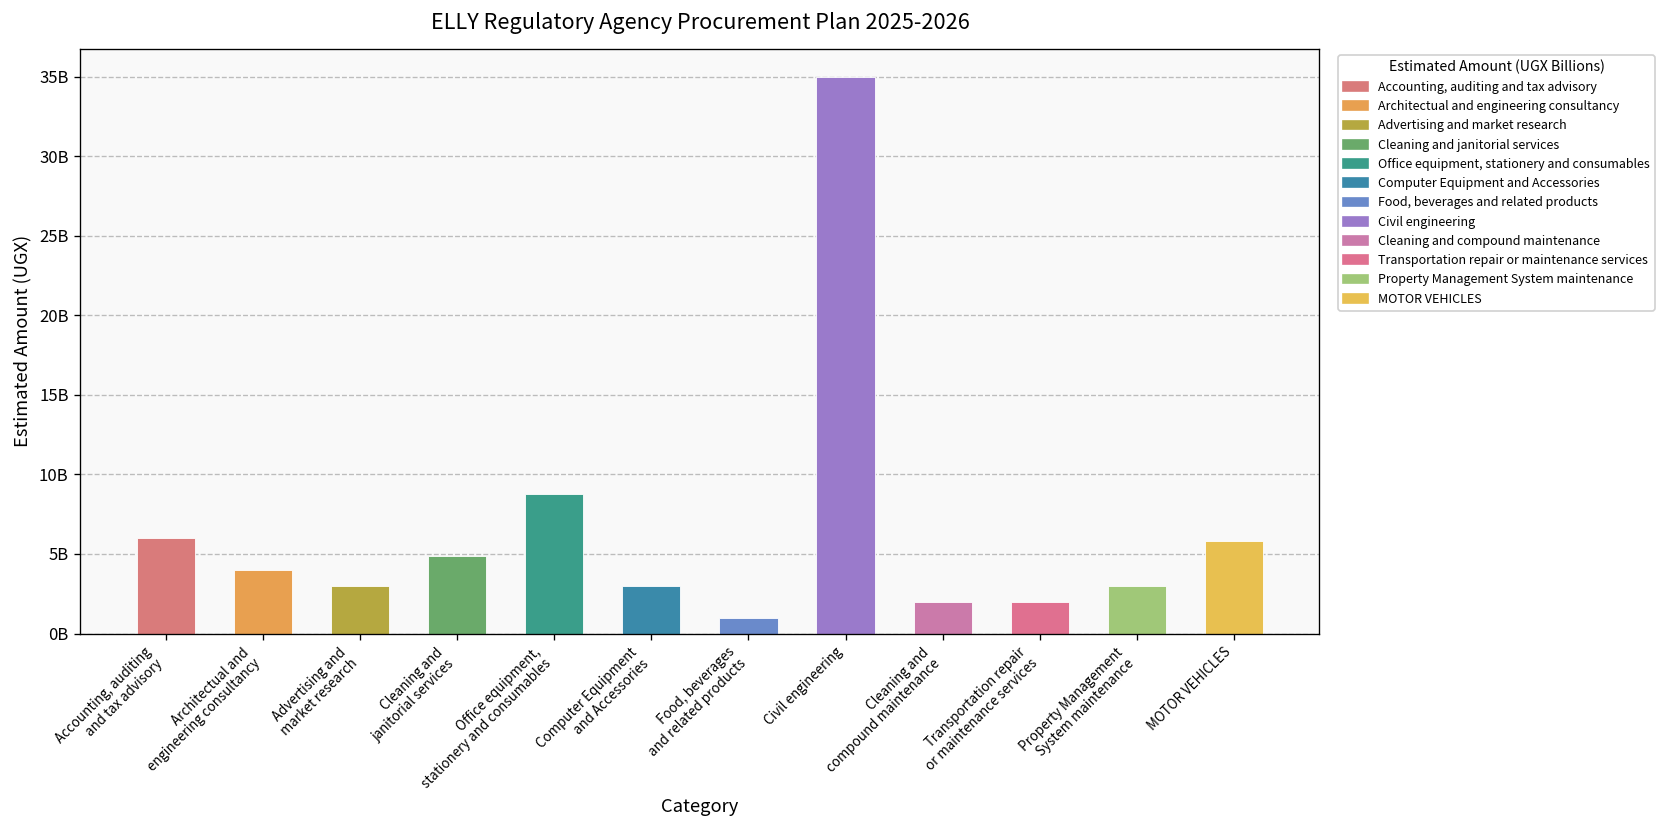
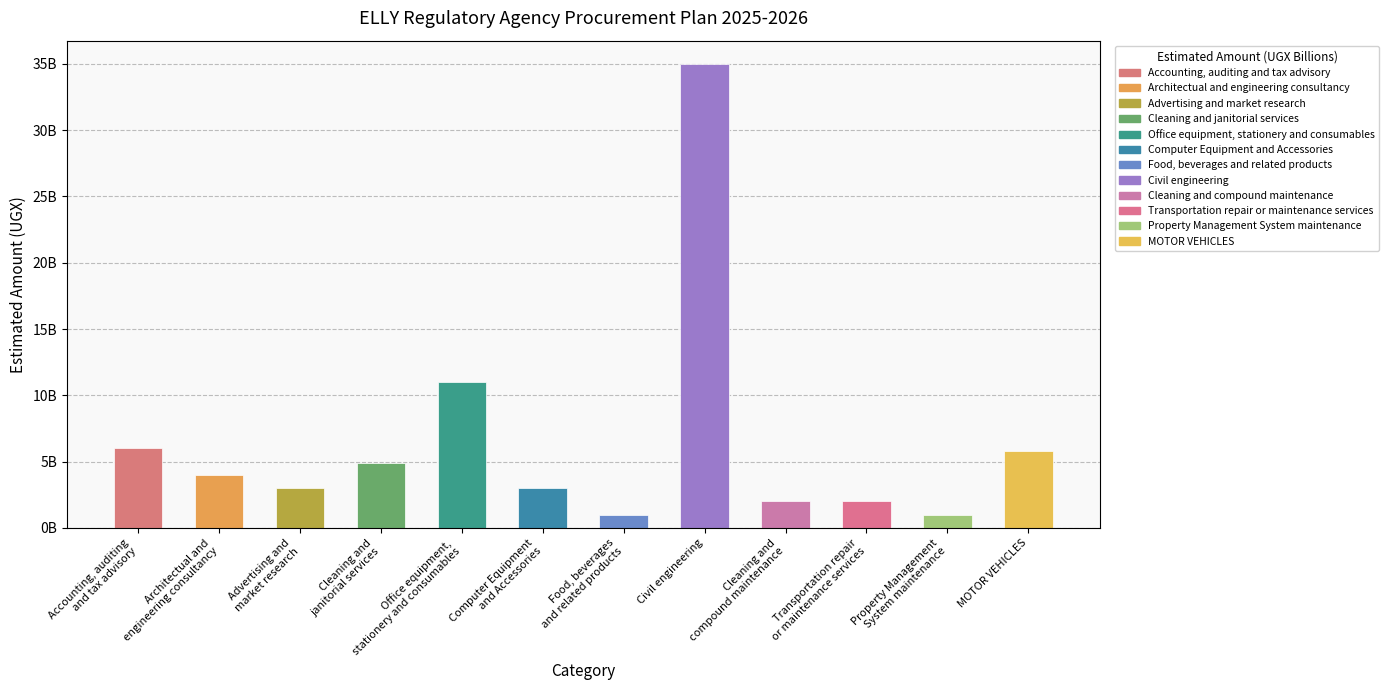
Office equipment, stationery and consumables: 8800000000 -> 11000000000
Property Management System maintenance: 3000000000 -> 1000000000
